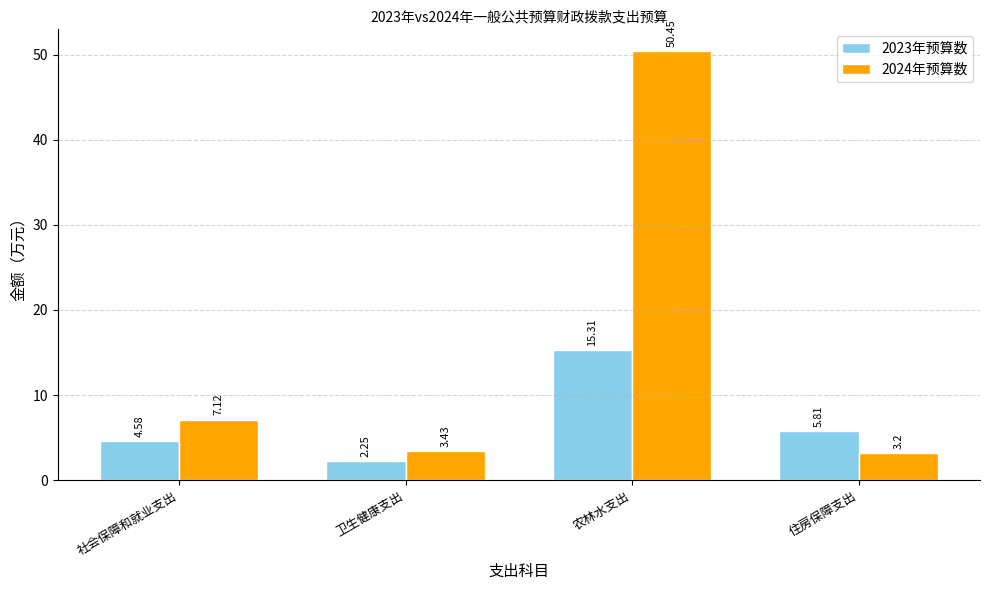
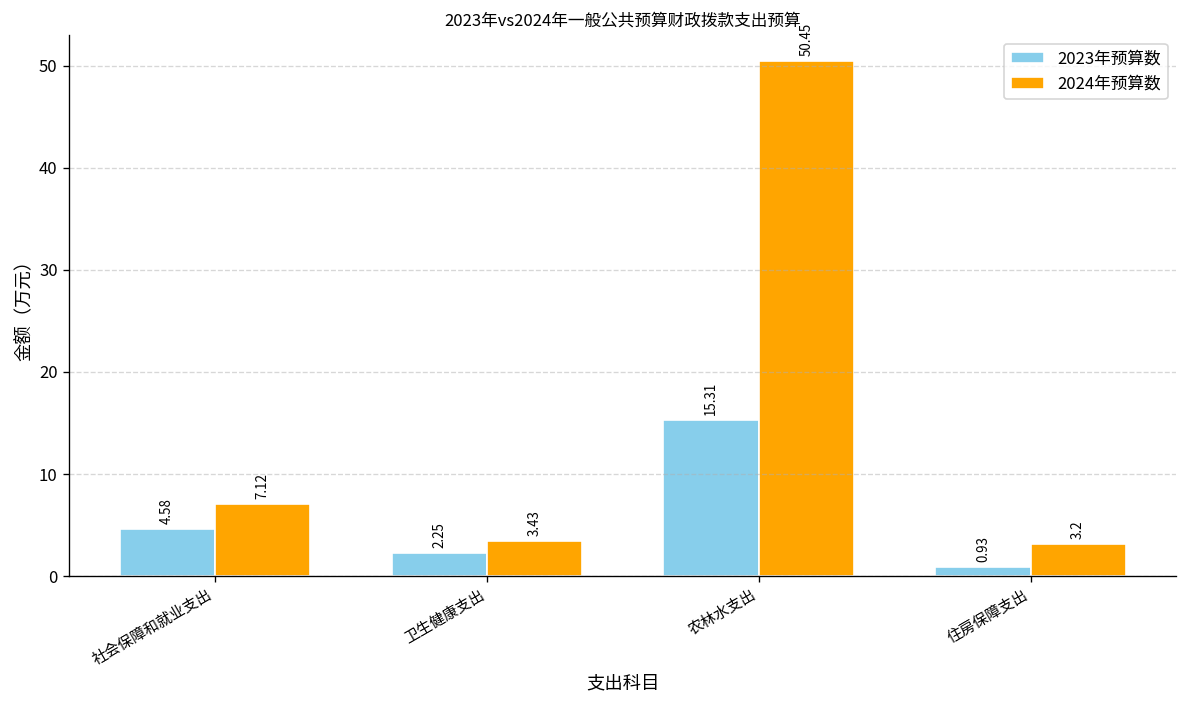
2023年预算数, 住房保障支出: 5.81 -> 0.93
